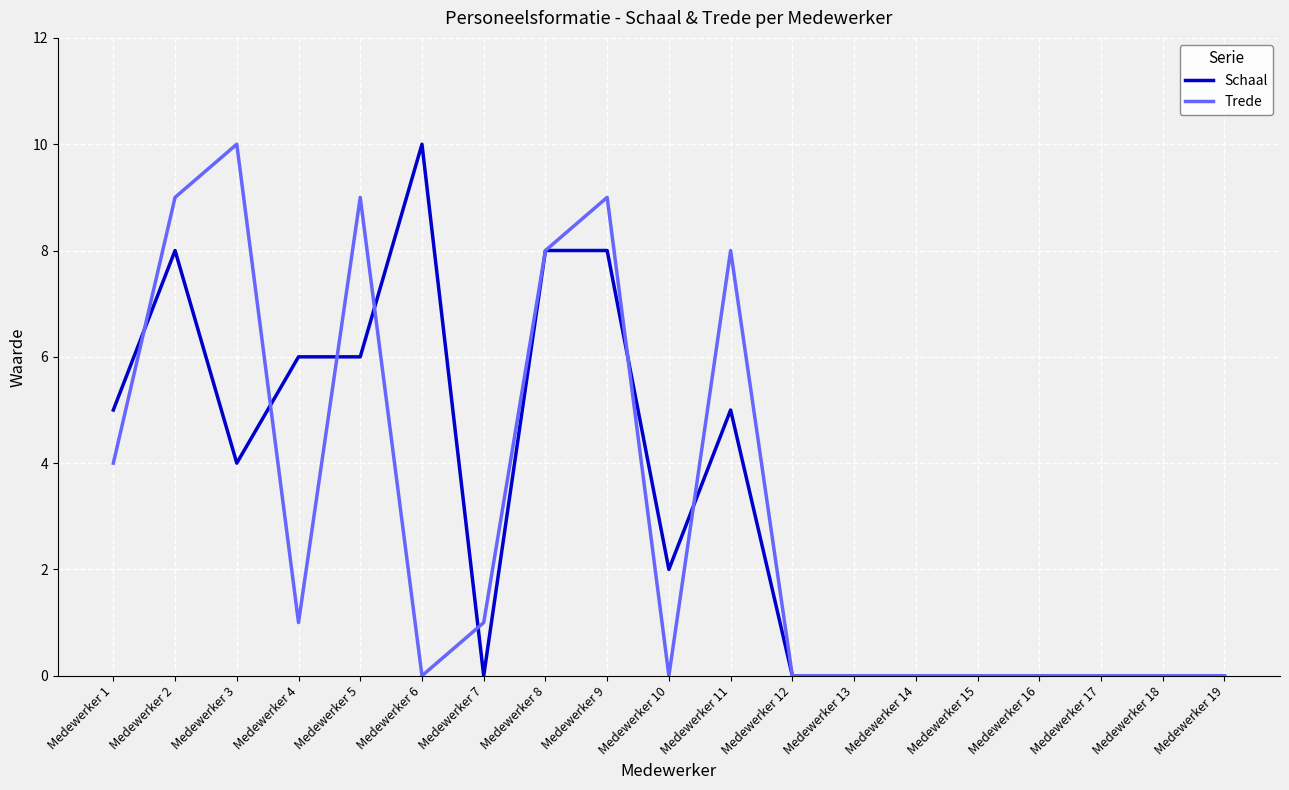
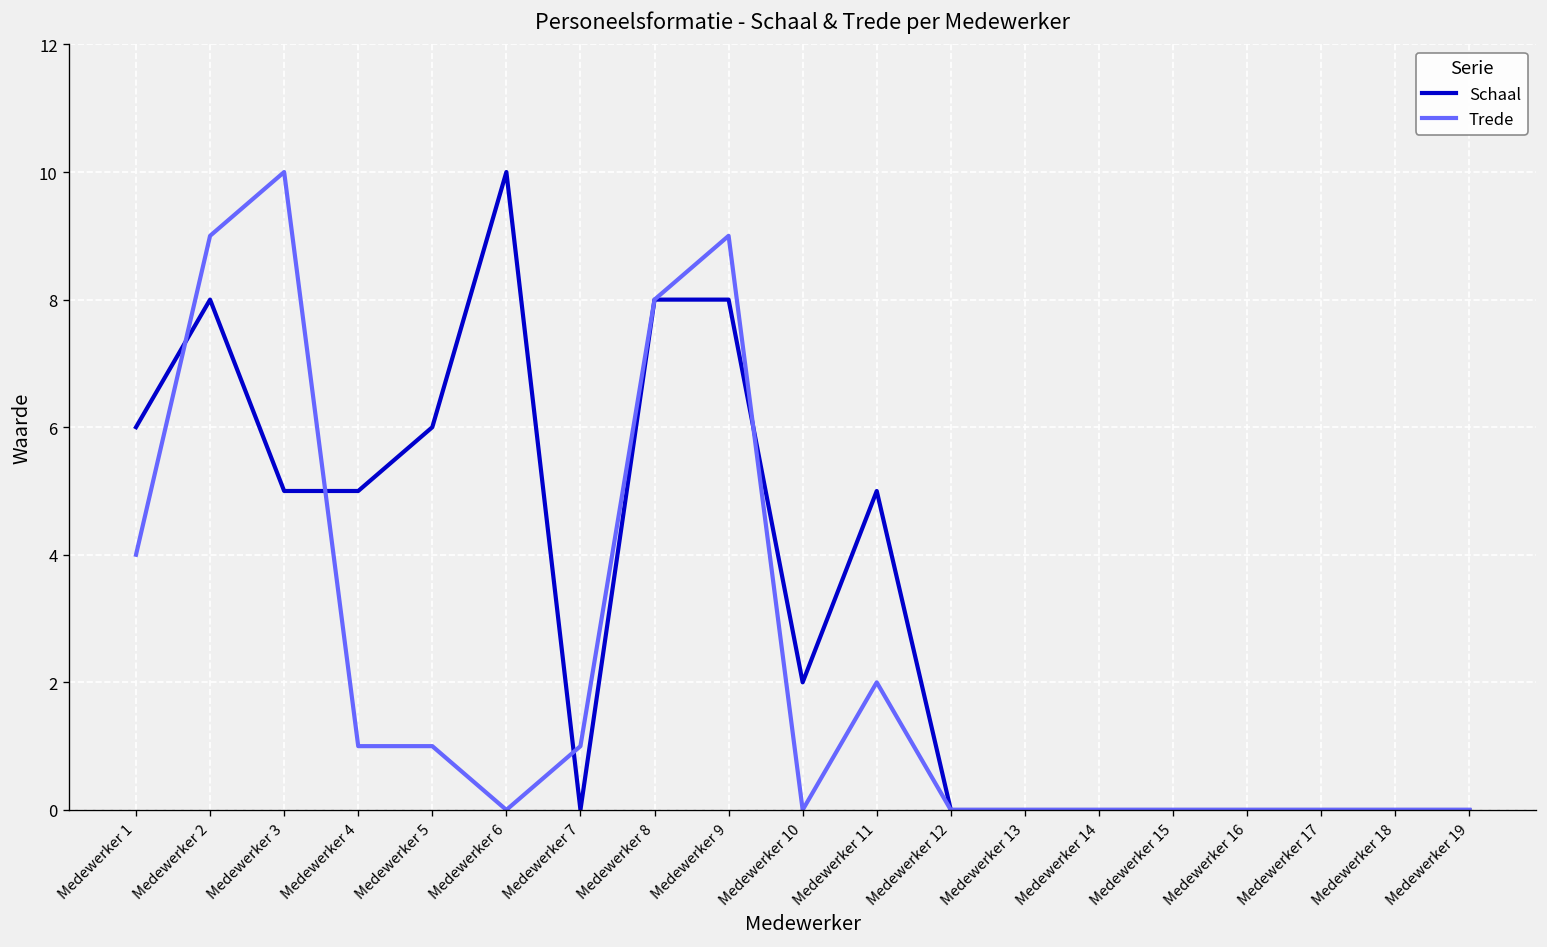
Schaal, Medewerker 1: 5 -> 6
Schaal, Medewerker 3: 4 -> 5
Schaal, Medewerker 4: 6 -> 5
Trede, Medewerker 5: 9 -> 1
Trede, Medewerker 11: 8 -> 2
